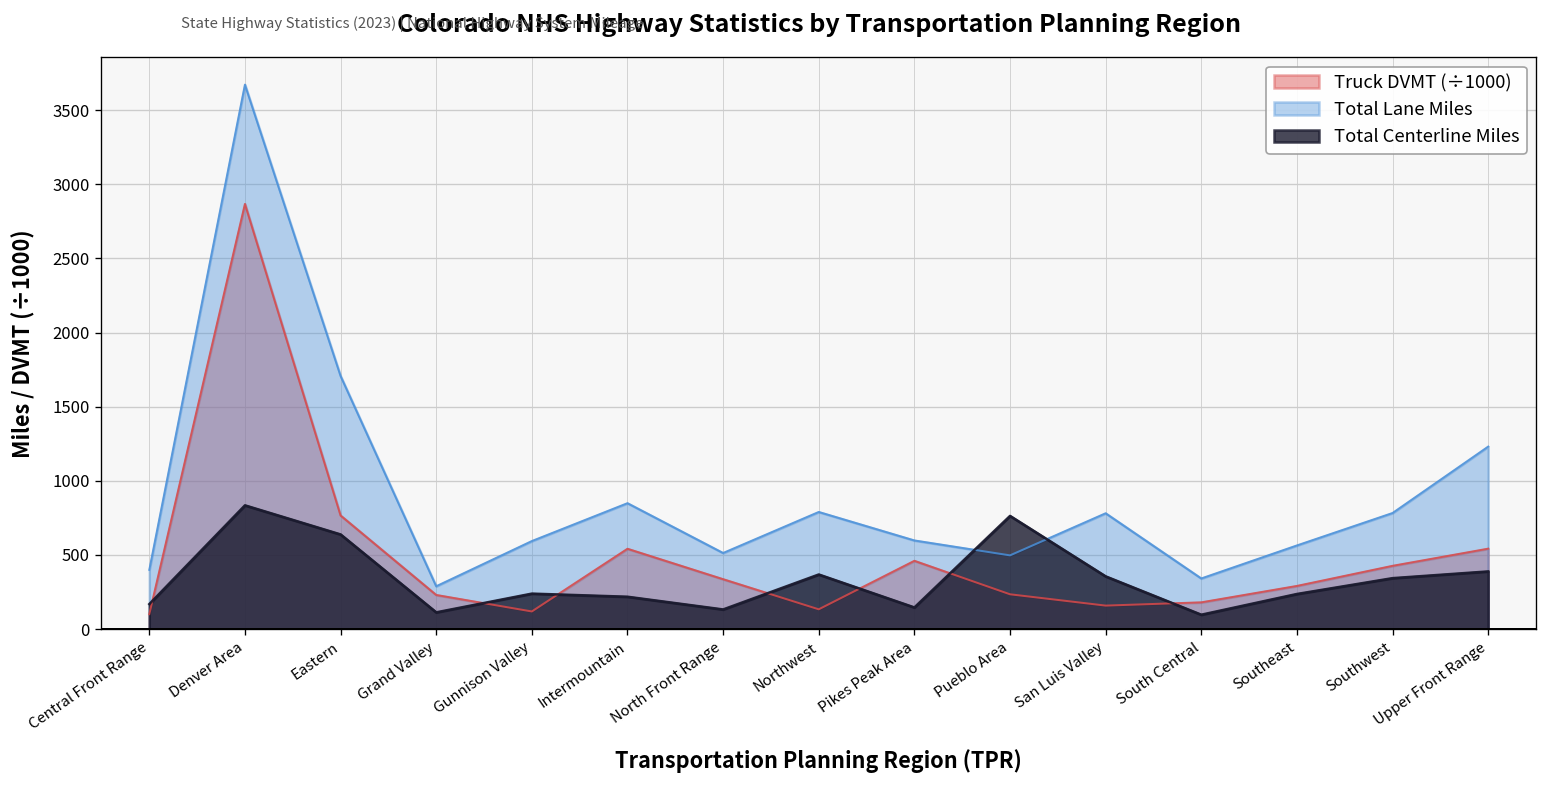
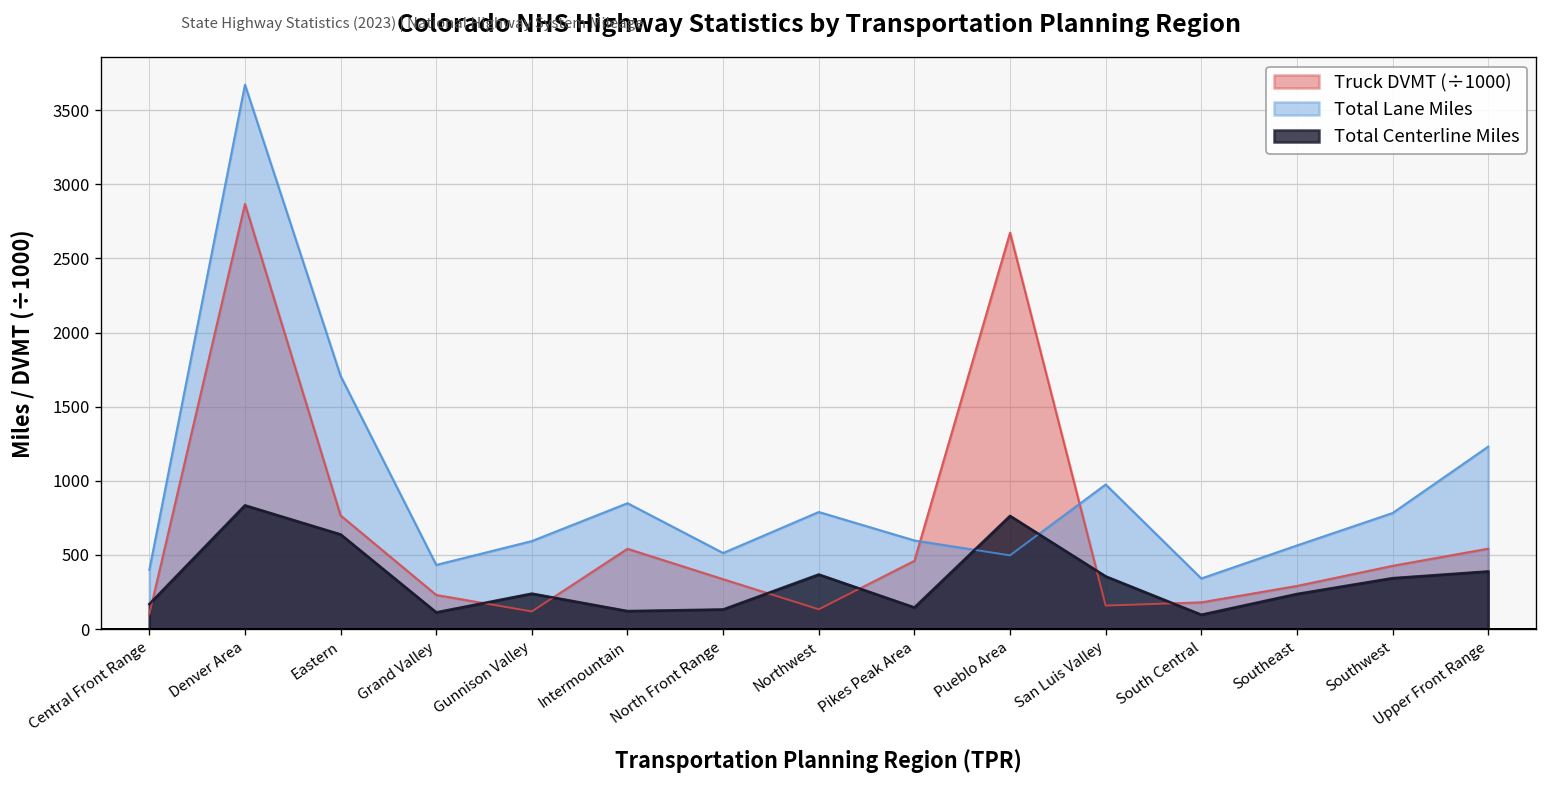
Total Lane Miles, Grand Valley: 290 -> 430
Total Centerline Miles, Intermountain: 220 -> 120
Truck DVMT (÷1000), Pueblo Area: 230 -> 2670
Total Lane Miles, San Luis Valley: 780 -> 980
